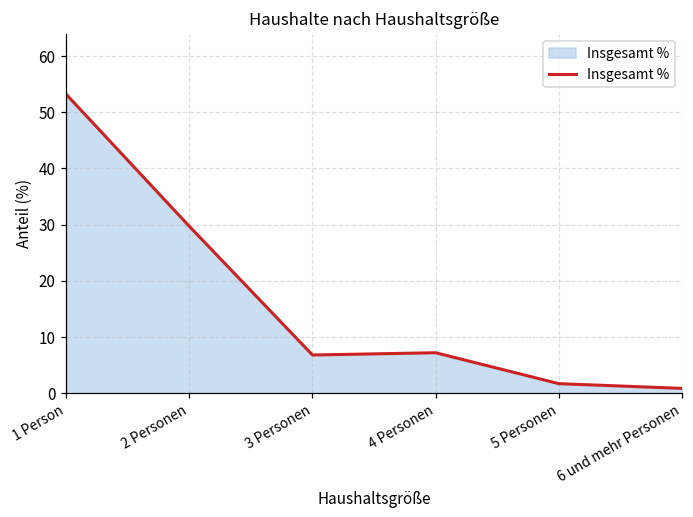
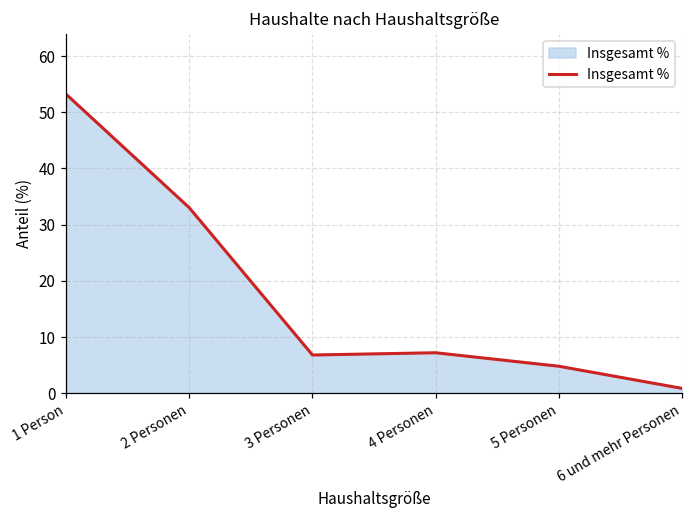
2 Personen: 30 -> 33
5 Personen: 2 -> 5
